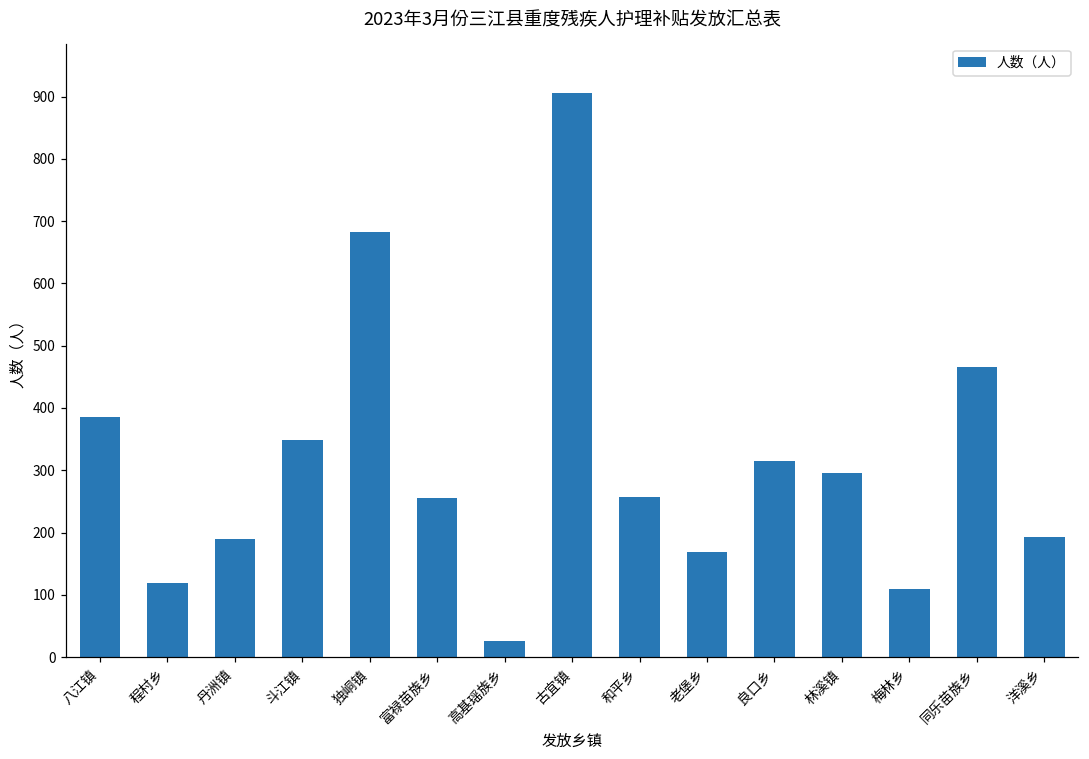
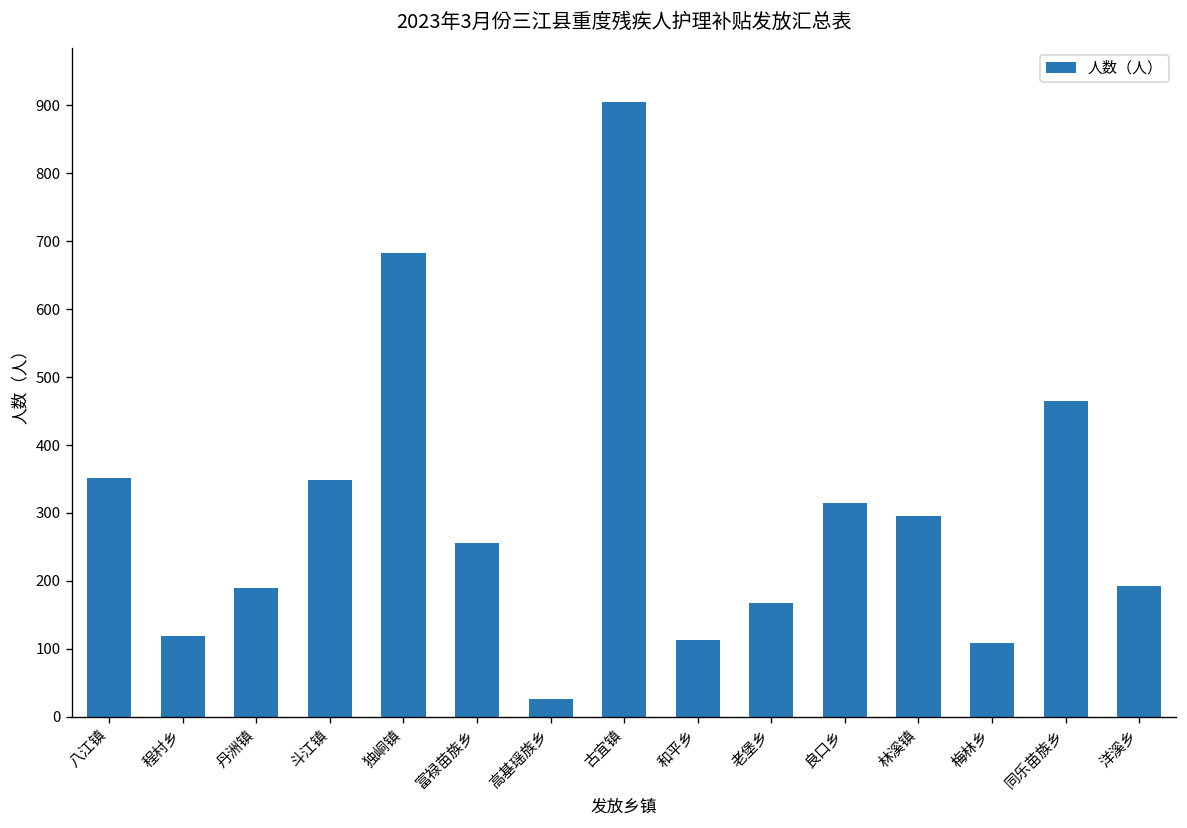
八江镇: 390 -> 350
和平乡: 260 -> 110
